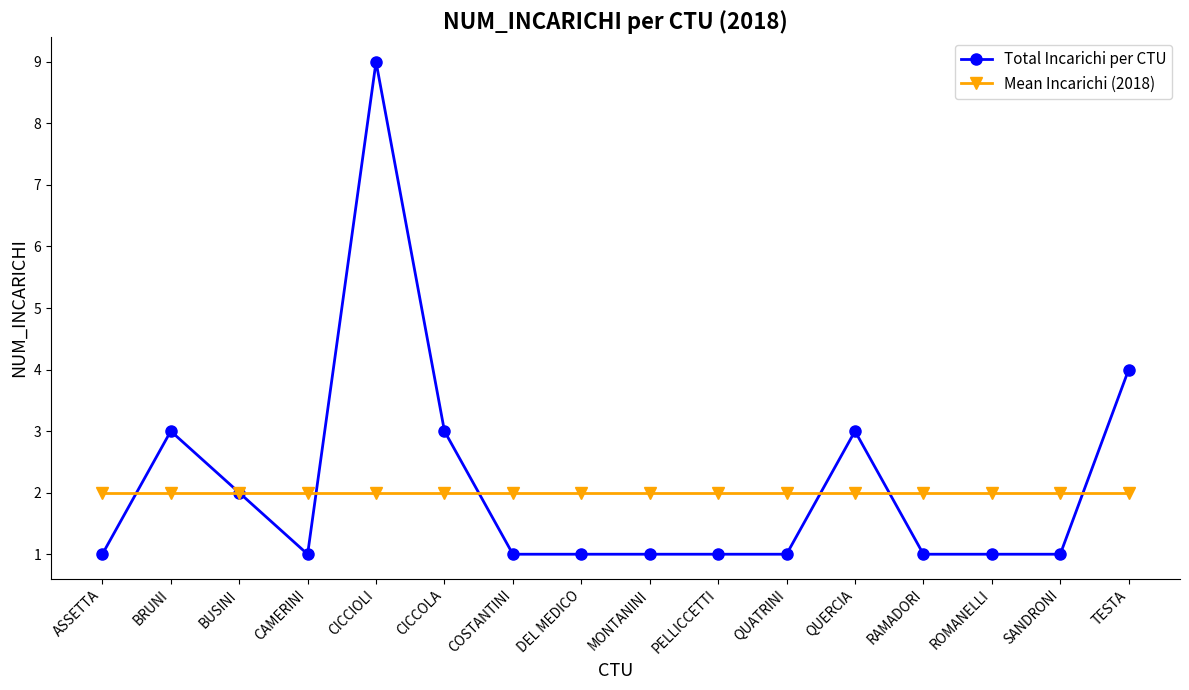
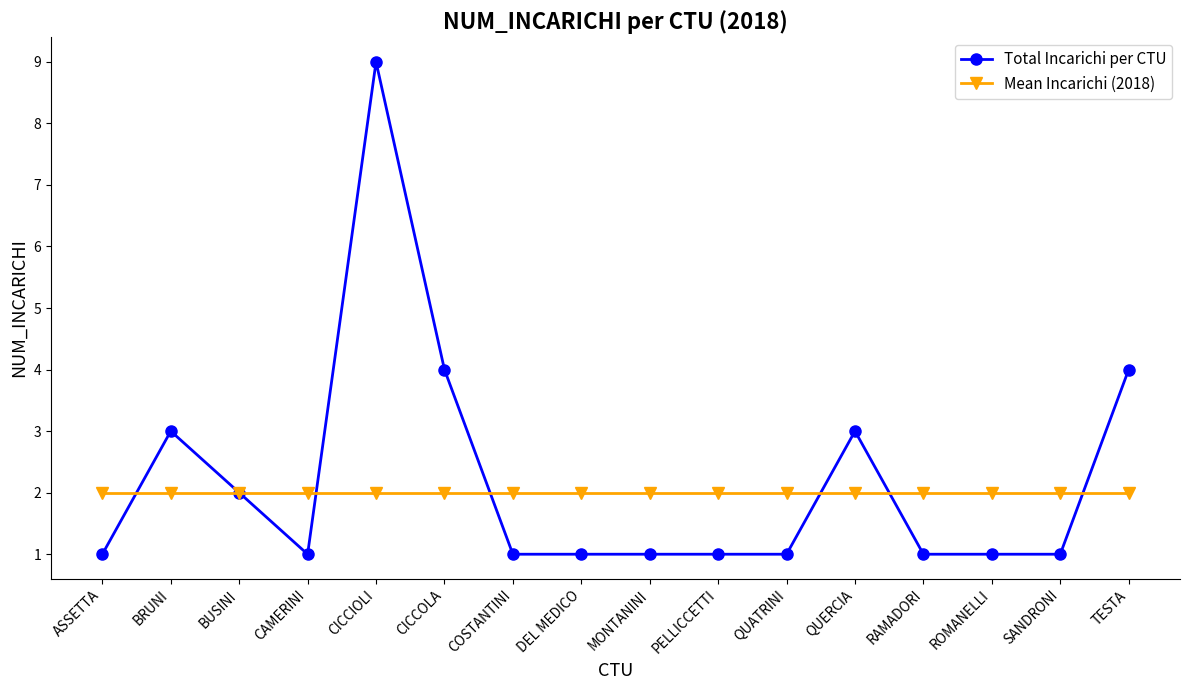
Total Incarichi per CTU, CICCOLA: 3 -> 4
